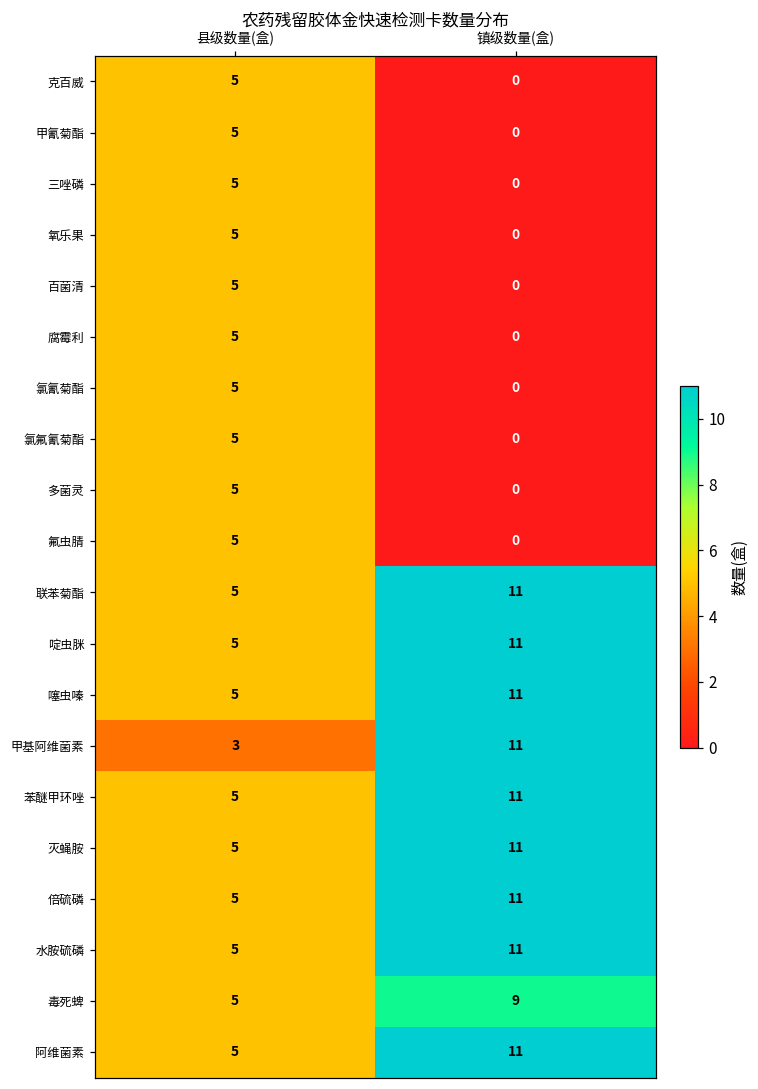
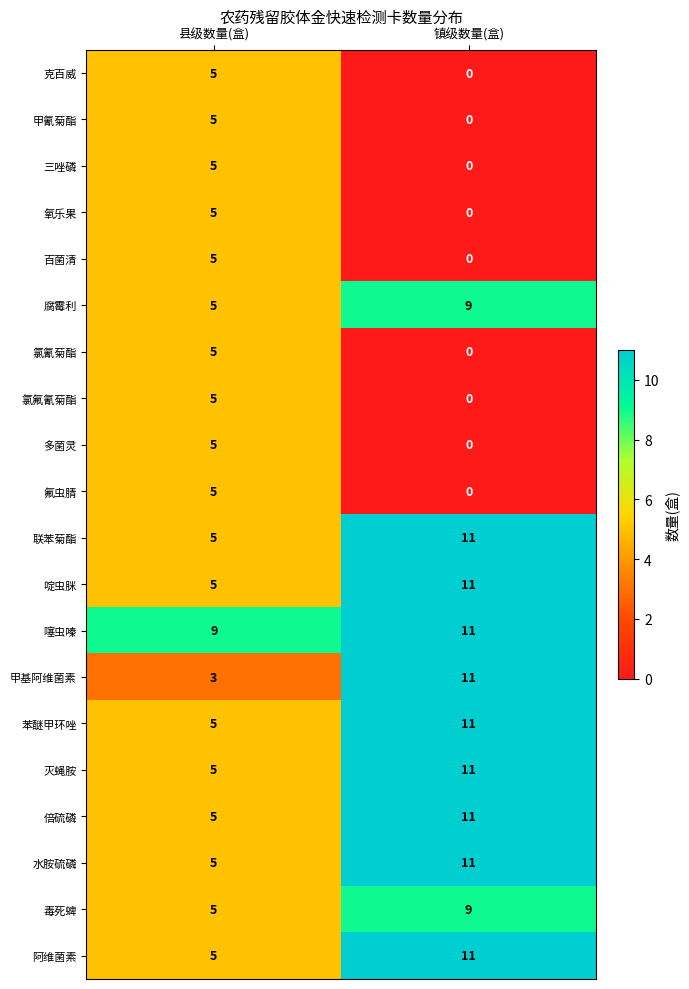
腐霉利, 镇级数量(盒): 0 -> 9
噻虫嗪, 县级数量(盒): 5 -> 9
